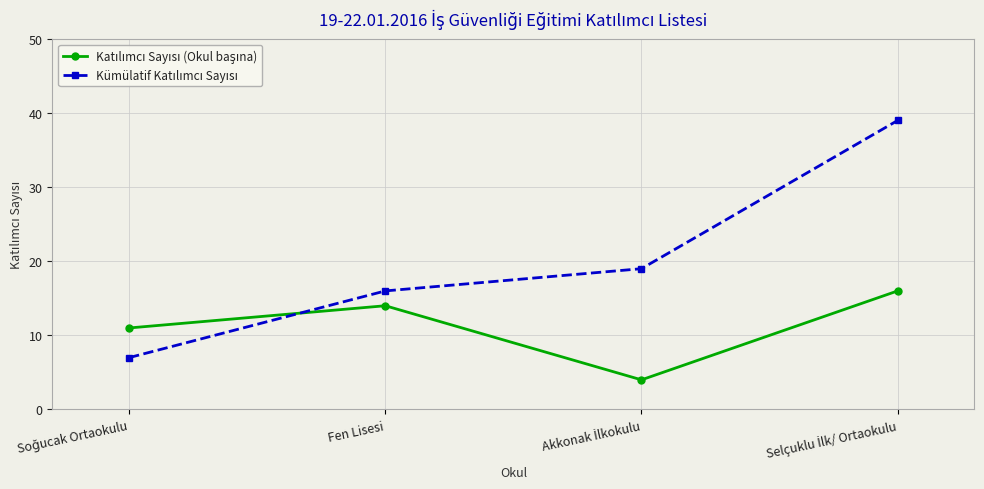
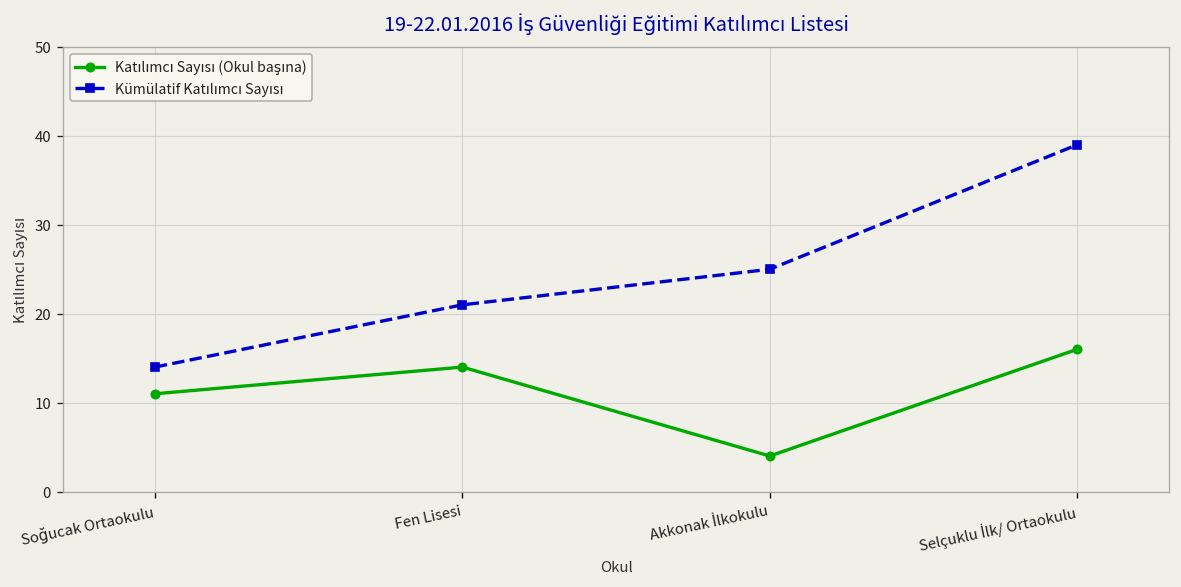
Kümülatif Katılımcı Sayısı, Soğucak Ortaokulu: 7 -> 14
Kümülatif Katılımcı Sayısı, Fen Lisesi: 16 -> 21
Kümülatif Katılımcı Sayısı, Akkonak İlkokulu: 19 -> 25
